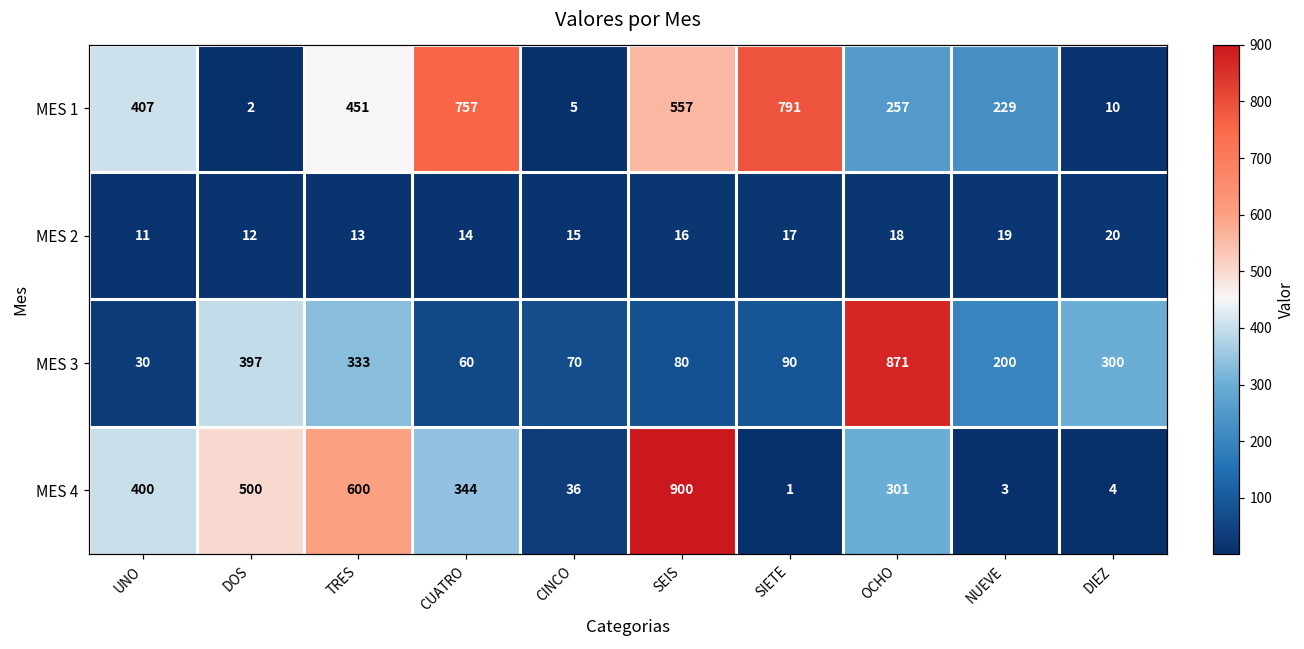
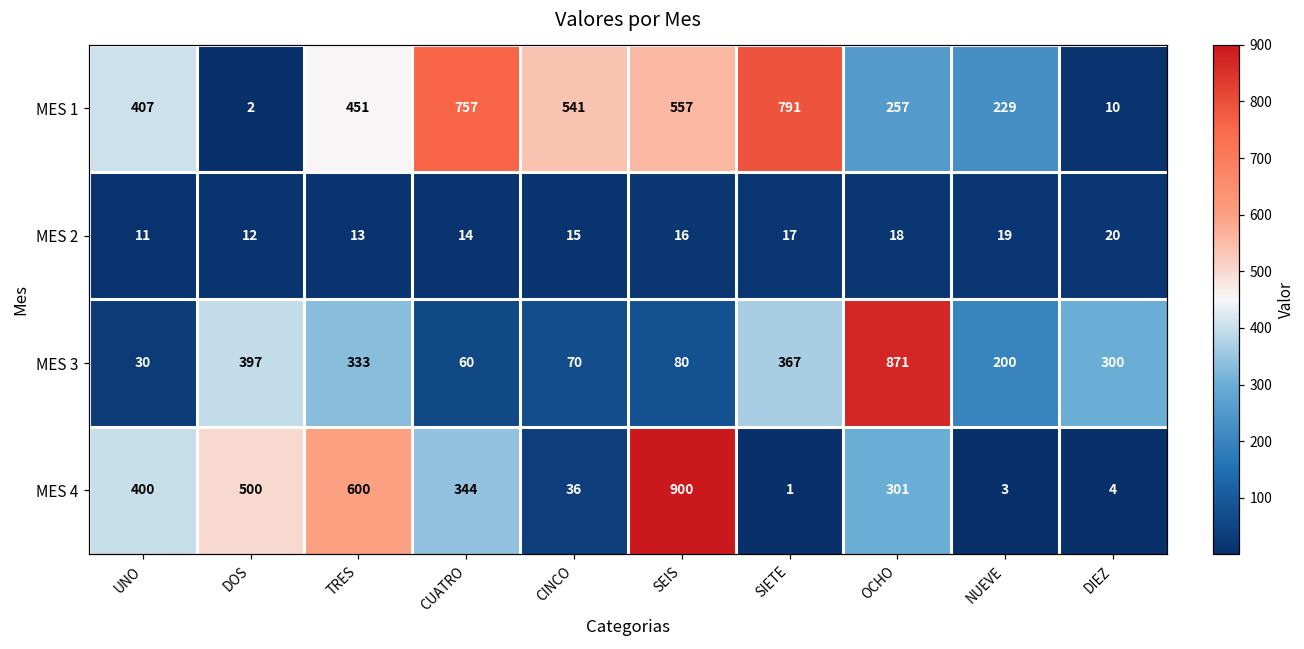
MES 1, CINCO: 5 -> 541
MES 3, SIETE: 90 -> 367
